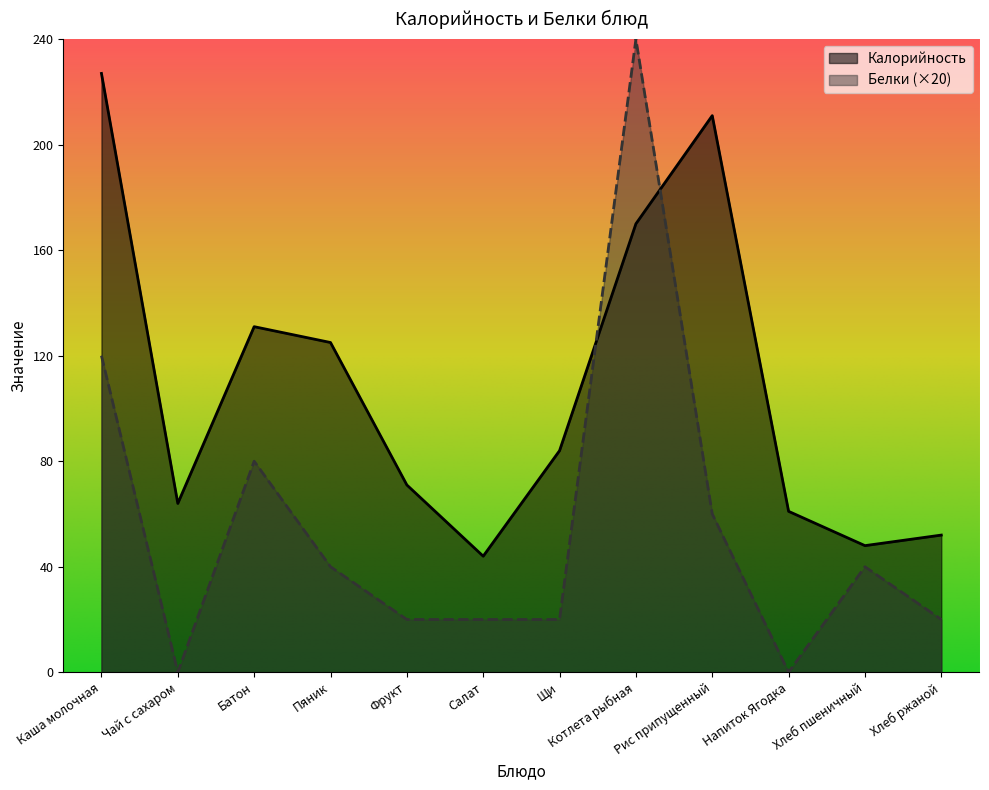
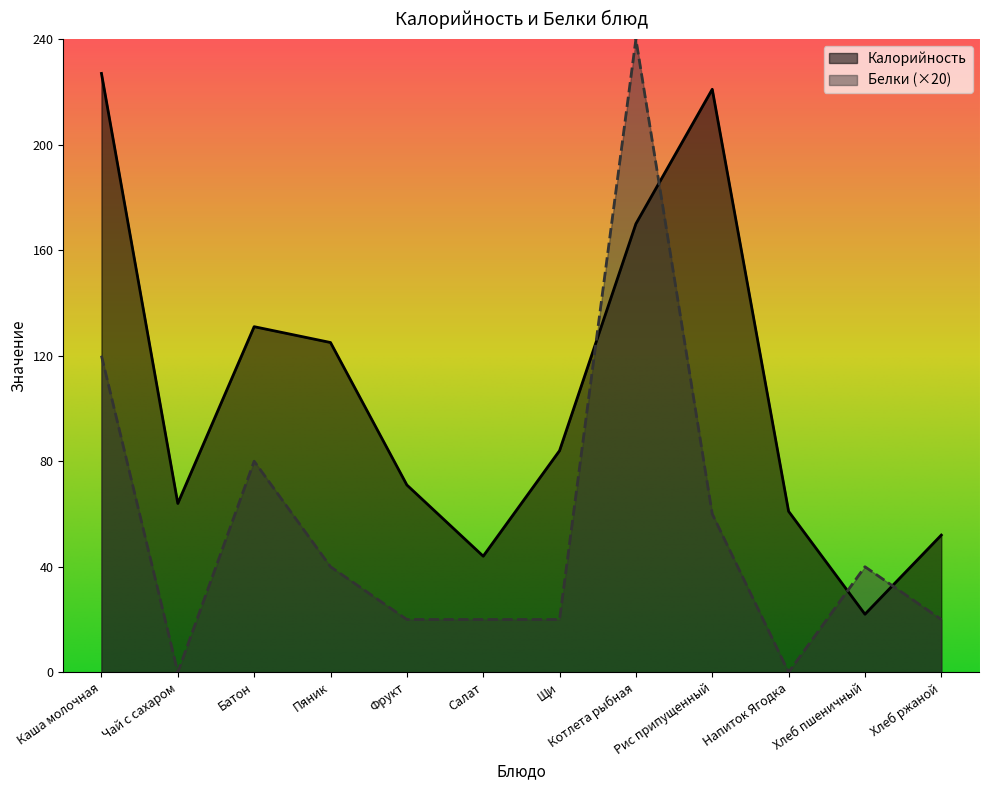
Калорийность, Рис припущенный: 211 -> 221
Калорийность, Хлеб пшеничный: 48 -> 22
